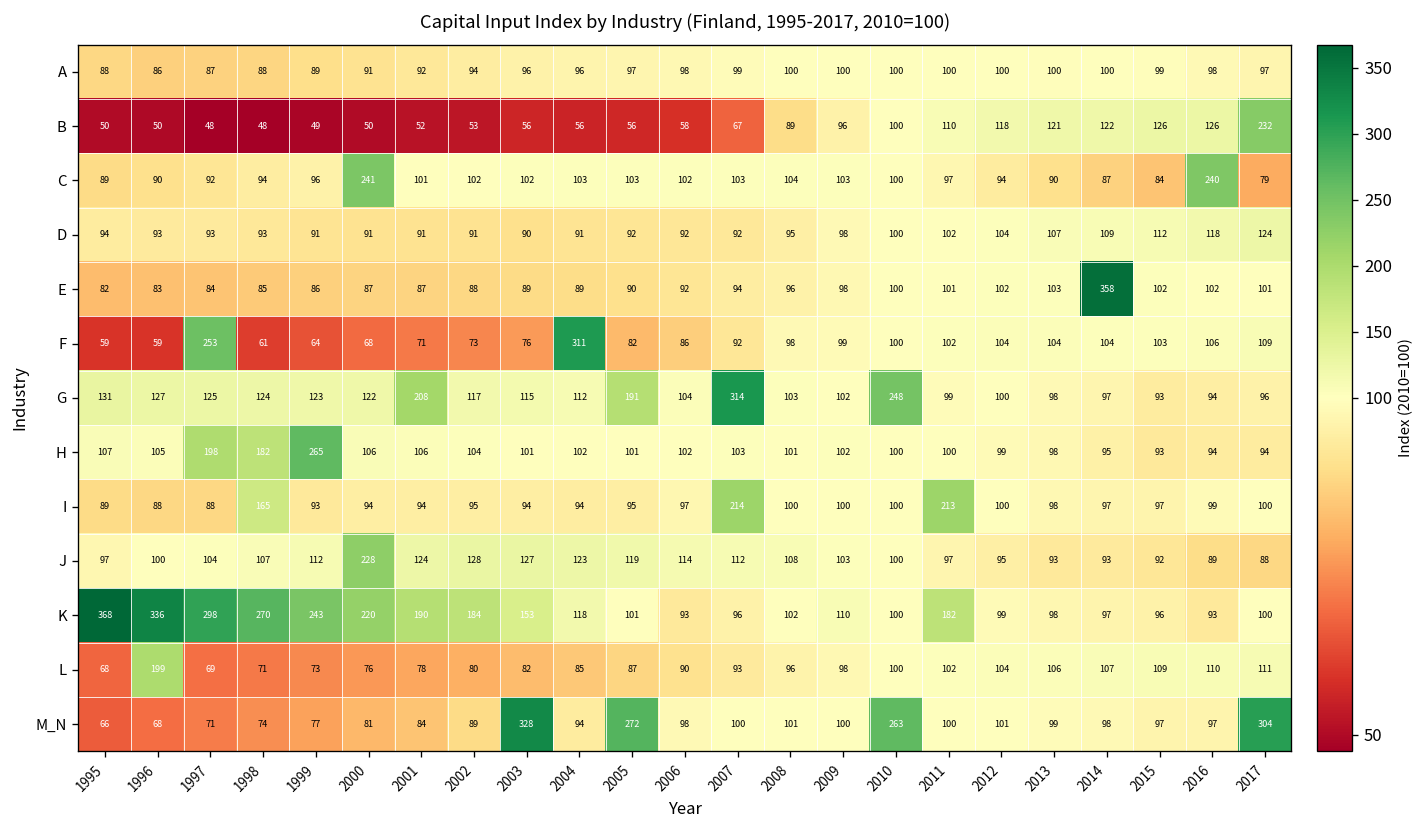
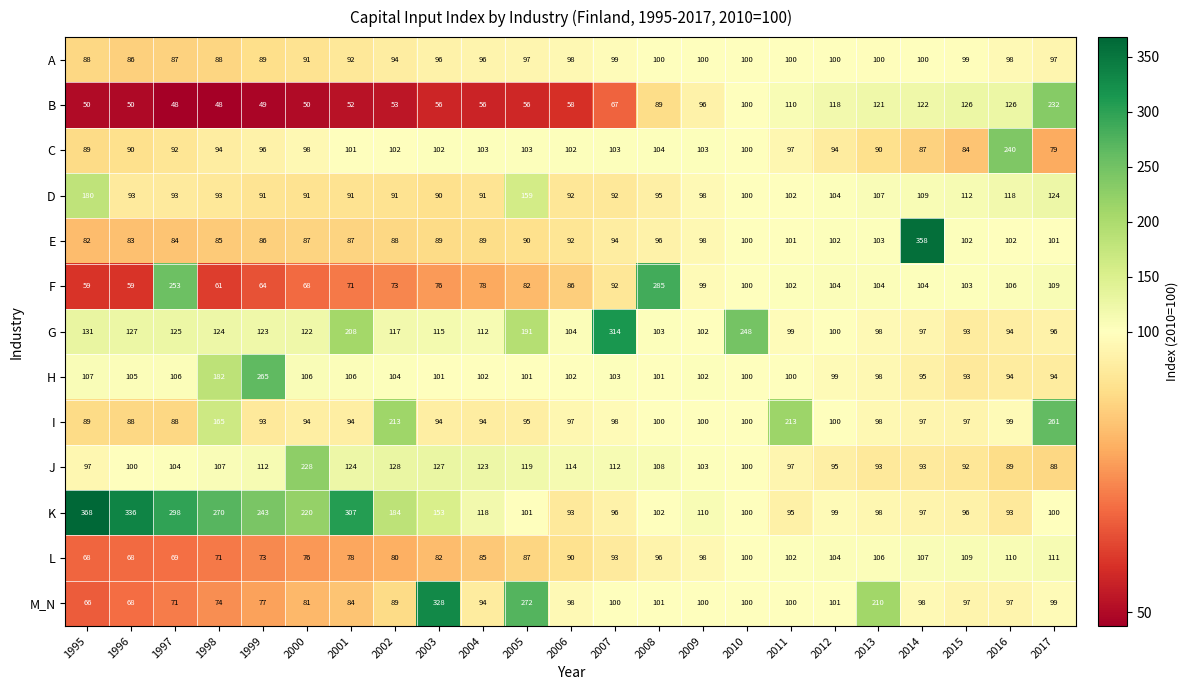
C, 2000: 241 -> 98
D, 1995: 94 -> 180
D, 2005: 92 -> 159
F, 2004: 311 -> 78
F, 2008: 98 -> 285
H, 1997: 198 -> 106
I, 2002: 95 -> 213
I, 2007: 214 -> 98
I, 2017: 100 -> 261
K, 2001: 190 -> 307
K, 2011: 182 -> 95
L, 1996: 199 -> 68
M_N, 2010: 263 -> 100
M_N, 2013: 99 -> 210
M_N, 2017: 304 -> 99
